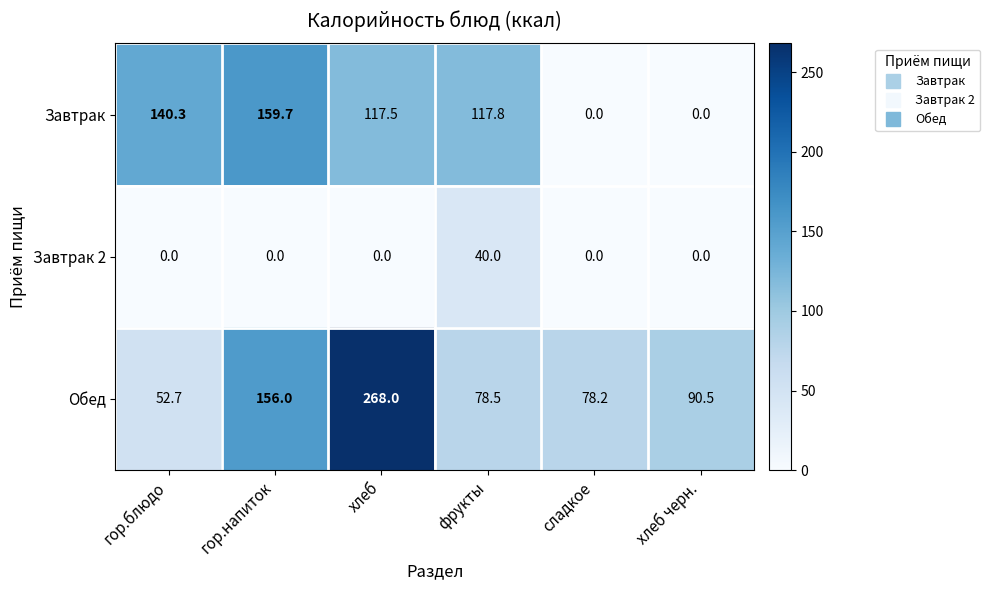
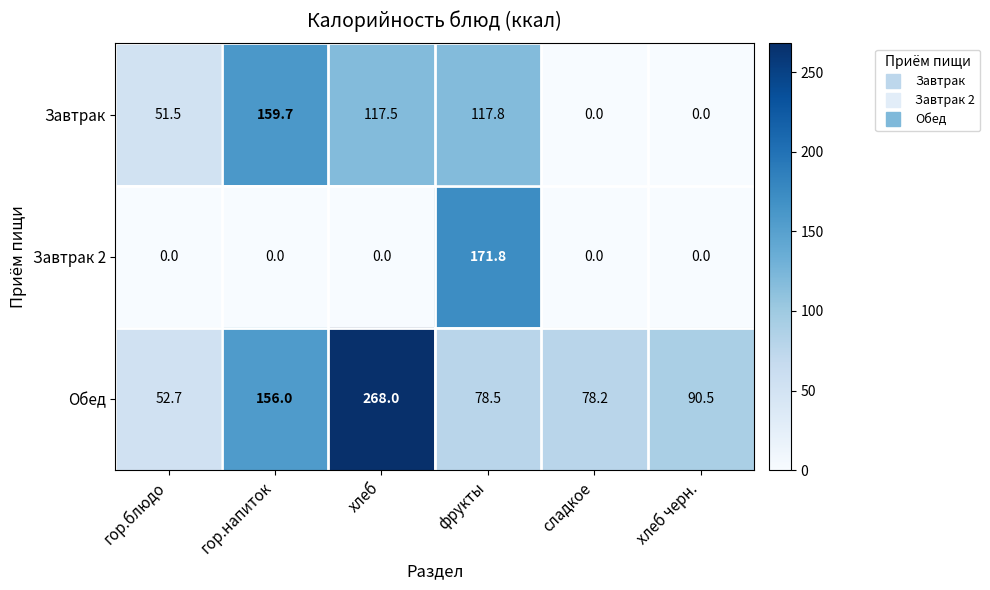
Завтрак, гор.блюдо: 140.3 -> 51.5
Завтрак 2, фрукты: 40.0 -> 171.8
